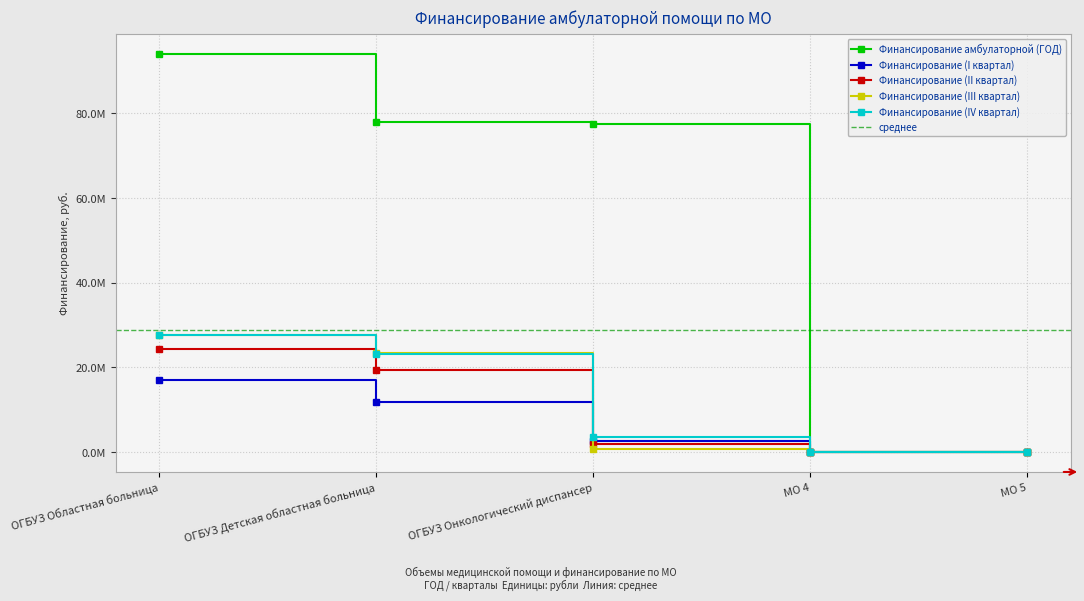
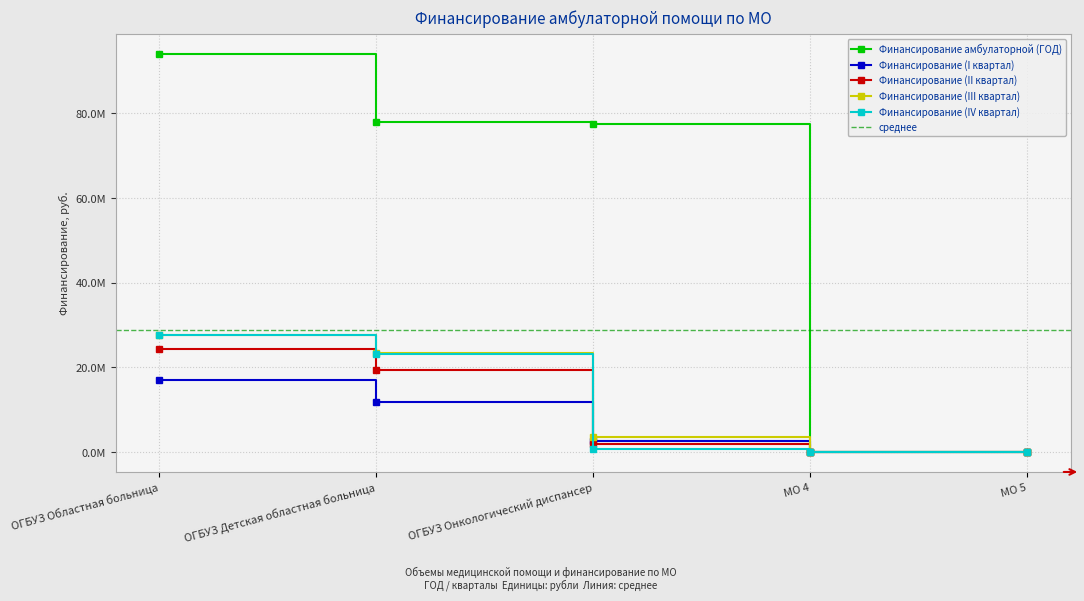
Финансирование (III квартал), ОГБУЗ Онкологический диспансер: 1000000 -> 4000000
Финансирование (IV квартал), ОГБУЗ Онкологический диспансер: 4000000 -> 1000000
